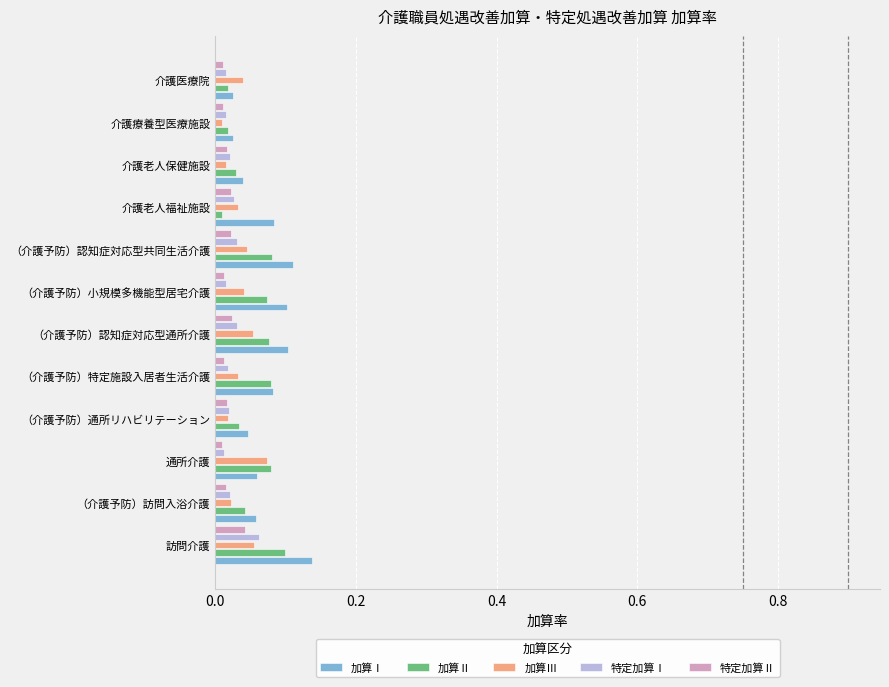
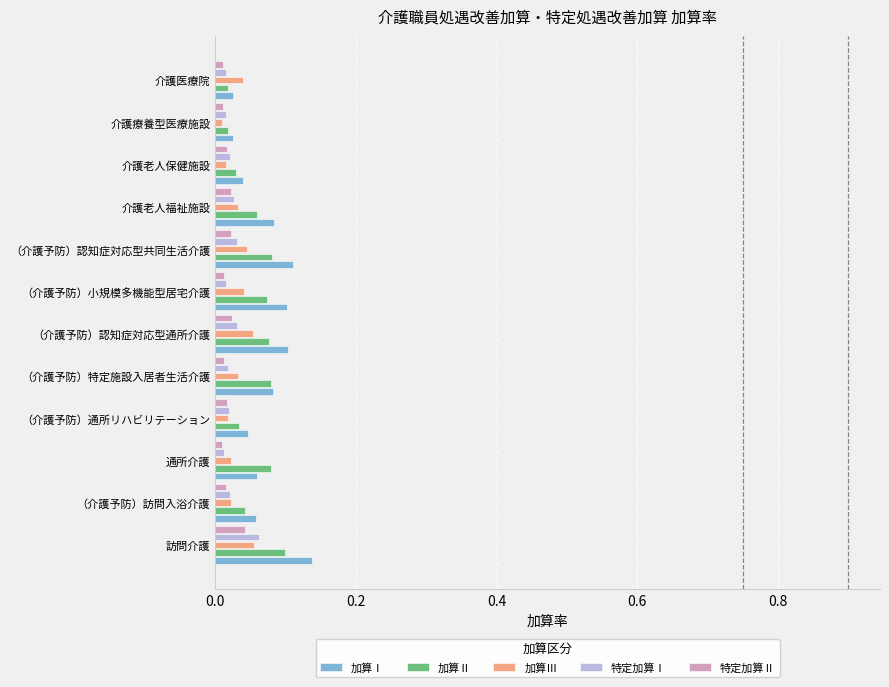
加算Ⅱ, 介護老人福祉施設: 0.01 -> 0.06
加算Ⅲ, 通所介護: 0.07 -> 0.02
